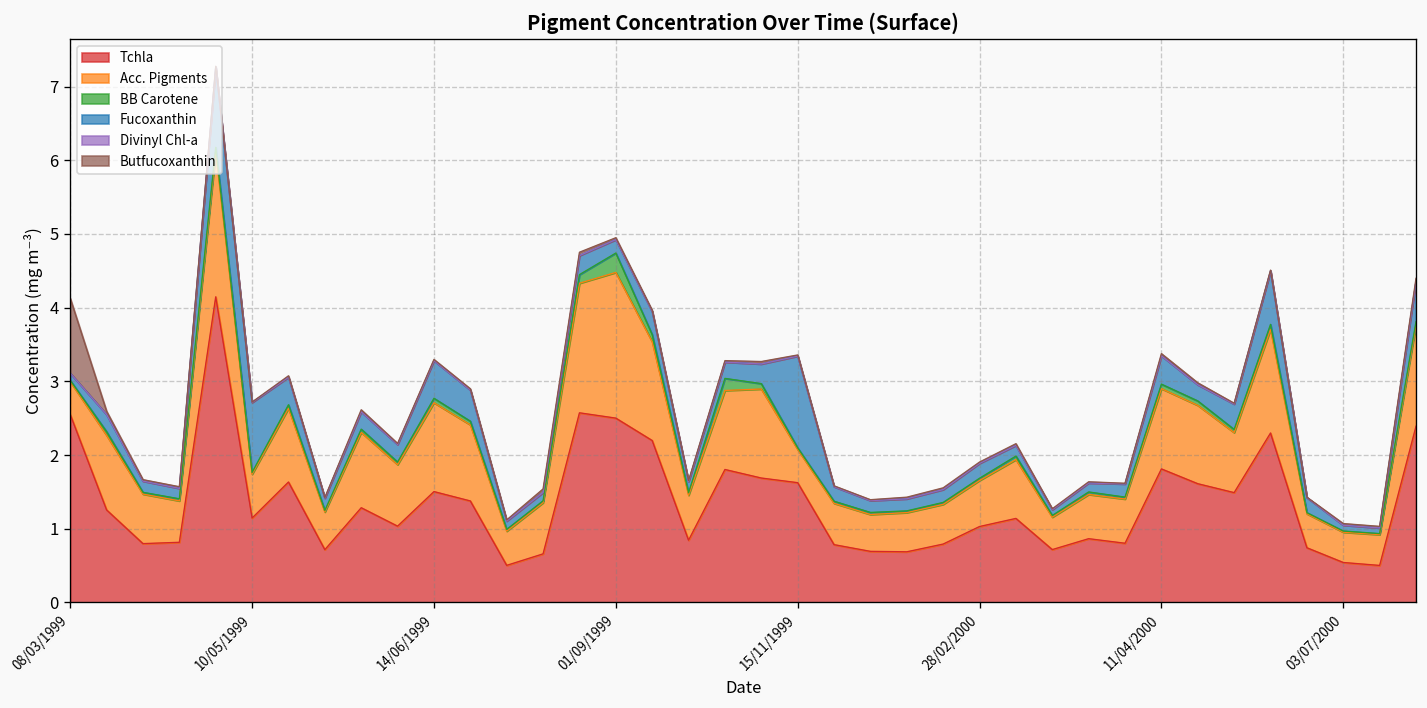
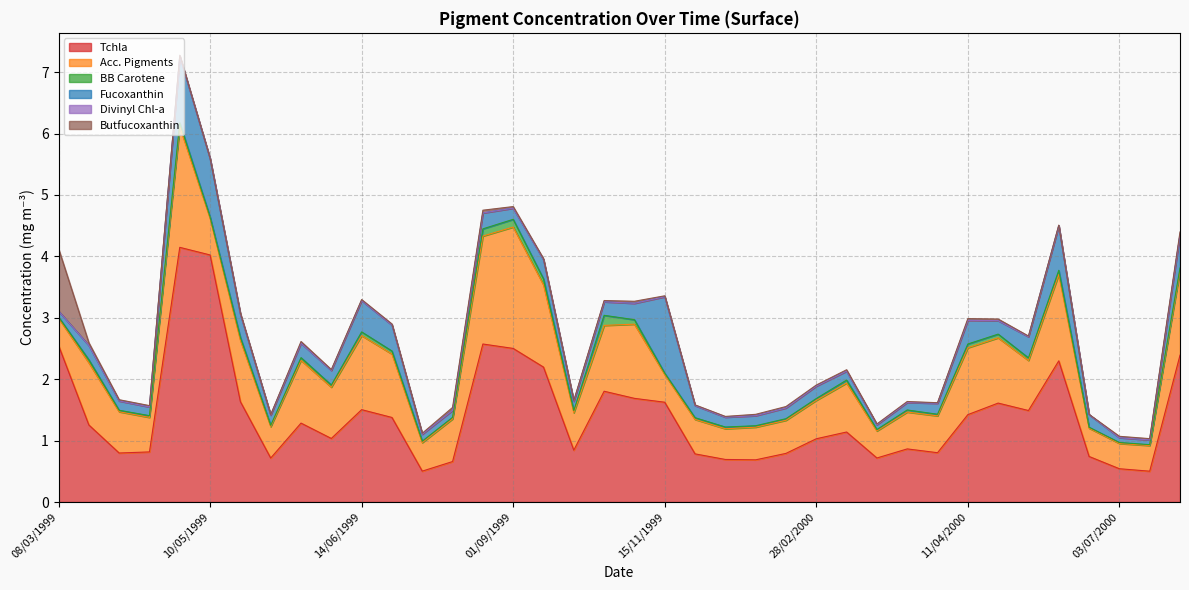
Tchla, 10/05/1999: 1.1 -> 4.0
BB Carotene, 01/09/1999: 0.3 -> 0.1
Tchla, 11/04/2000: 1.8 -> 1.4
